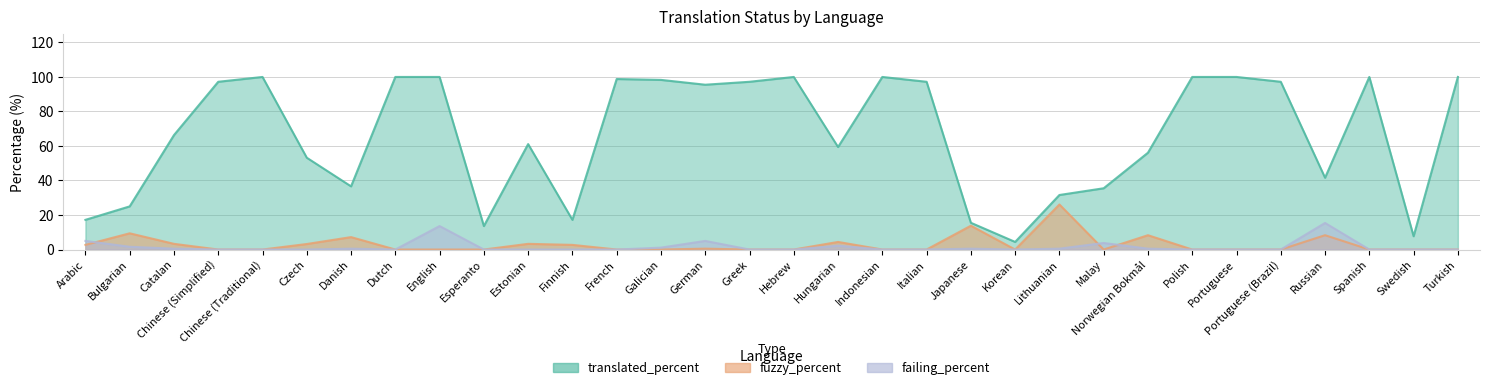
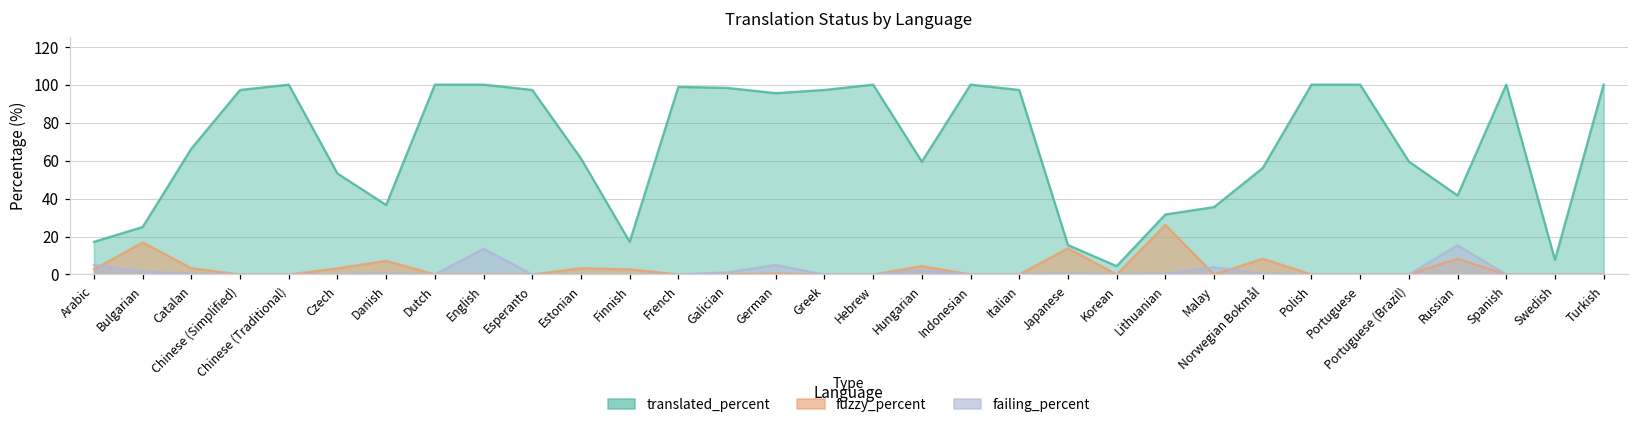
fuzzy_percent, Bulgarian: 9 -> 17
translated_percent, Esperanto: 14 -> 97
translated_percent, Portuguese (Brazil): 97 -> 60
